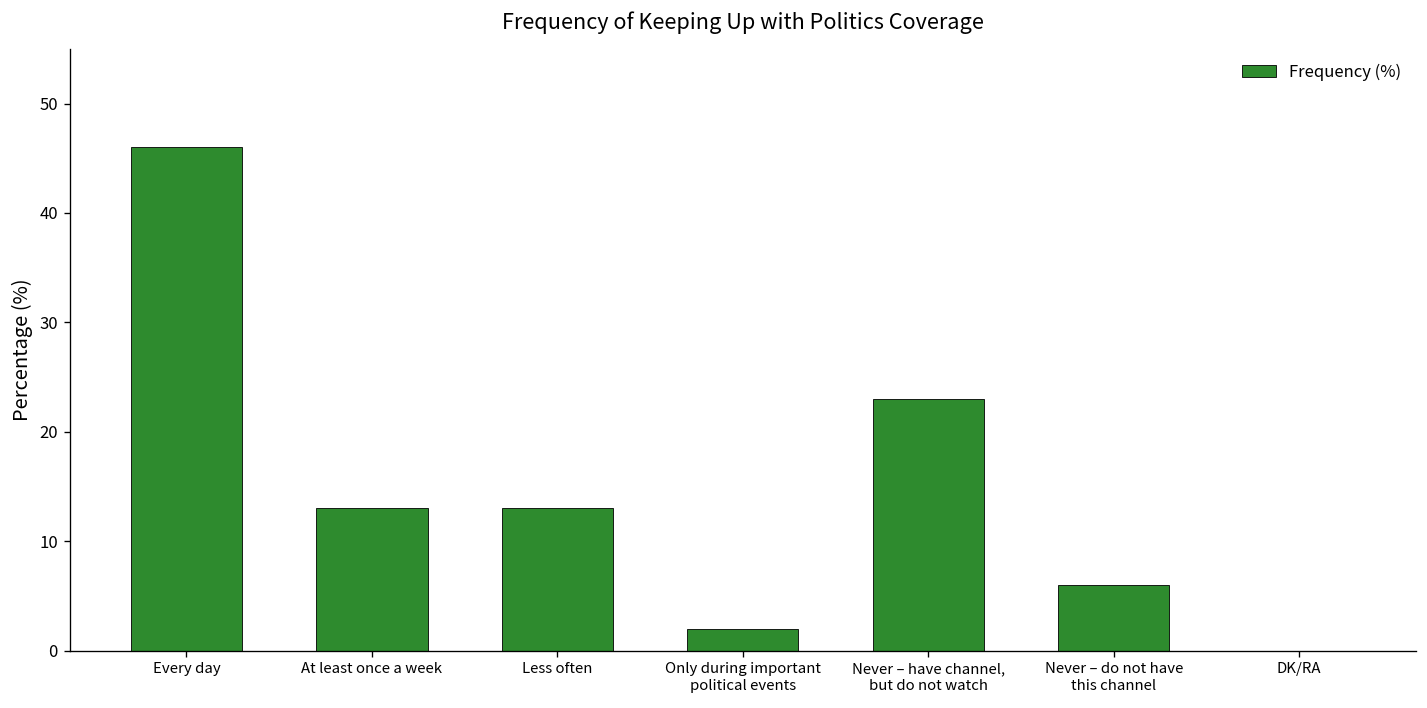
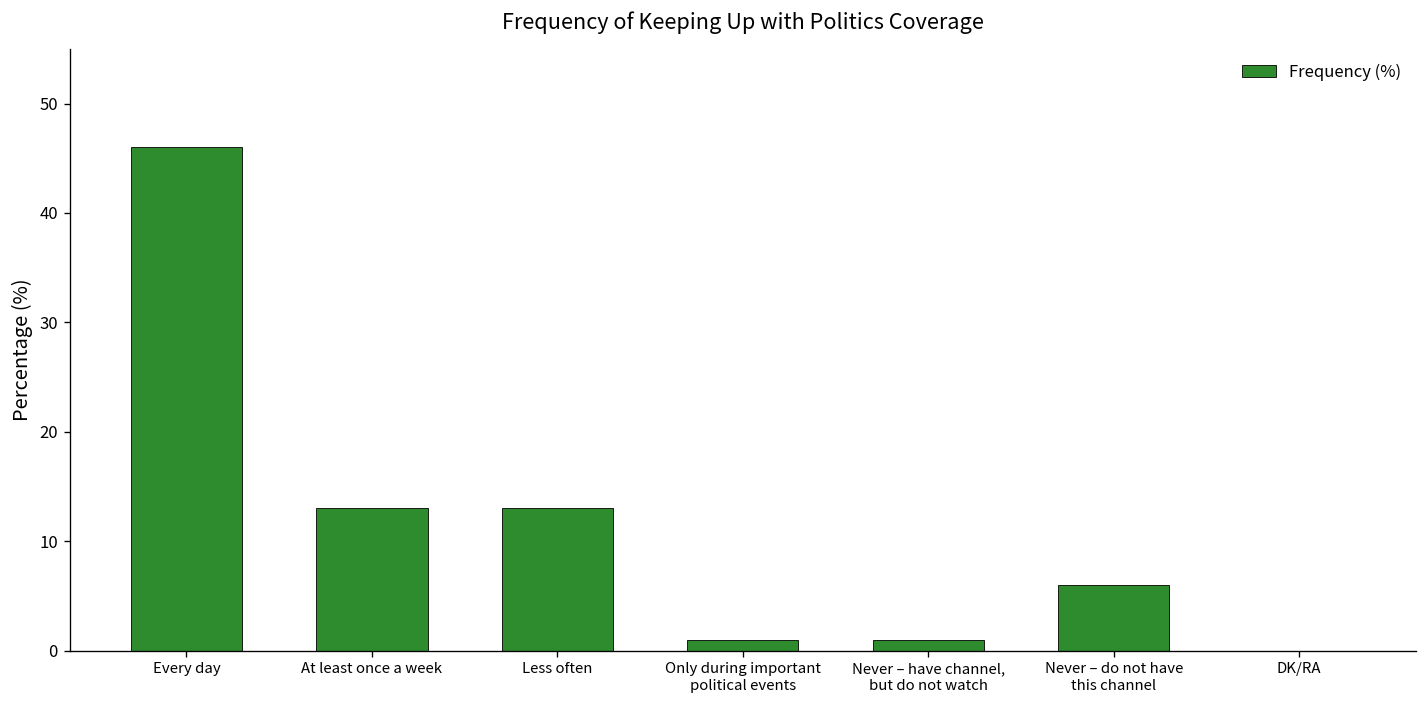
Only during important political events: 2 -> 1
Never – have channel, but do not watch: 23 -> 1
